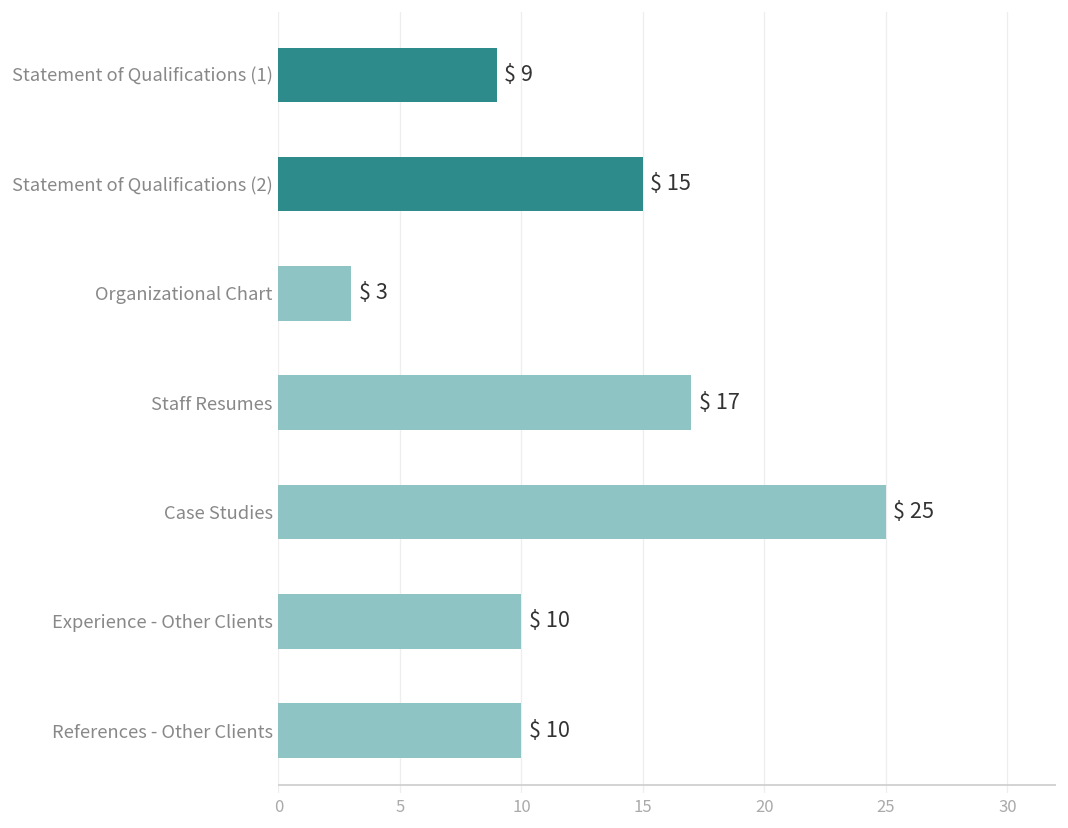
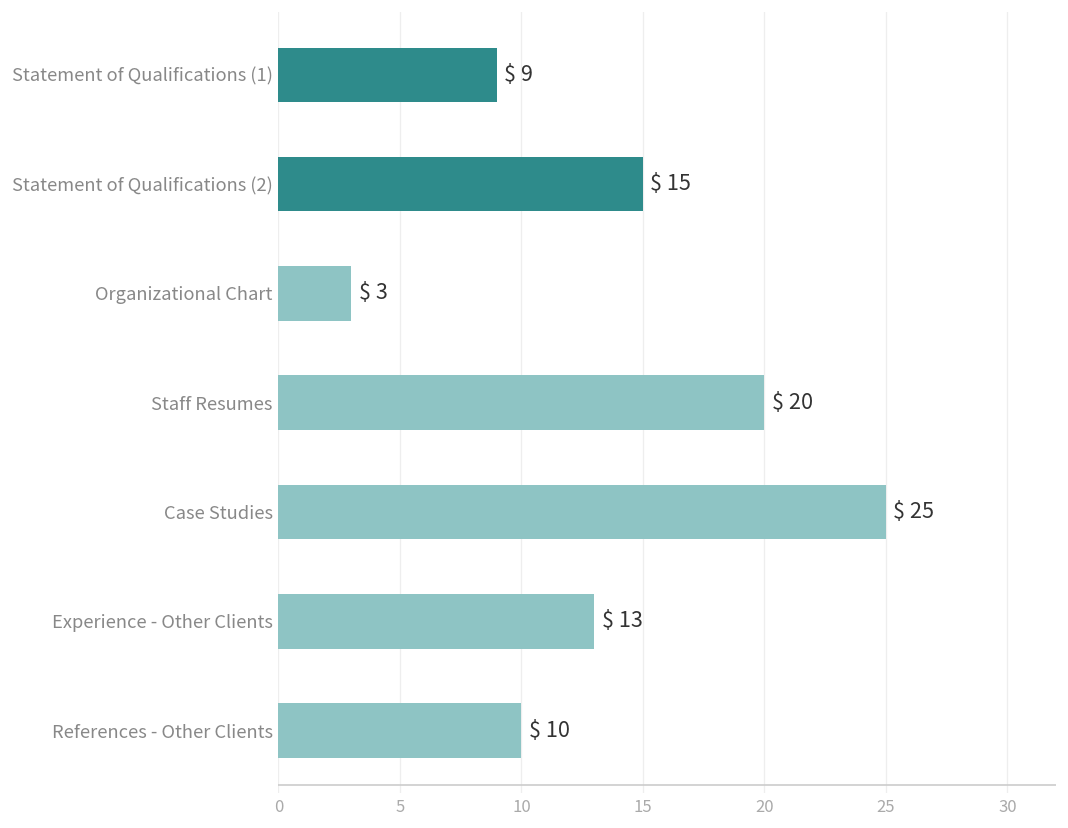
Staff Resumes: 17 -> 20
Experience - Other Clients: 10 -> 13
